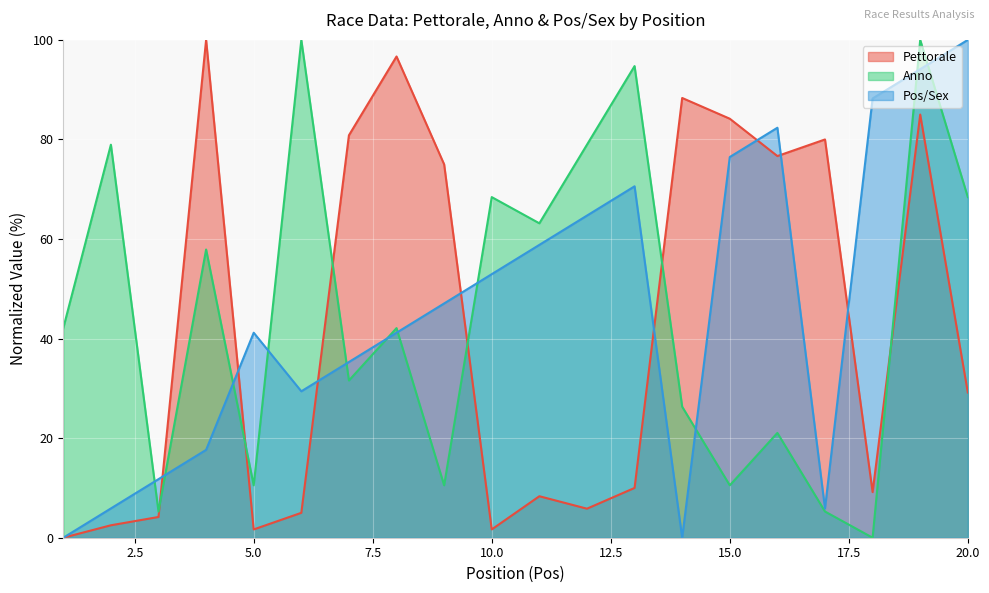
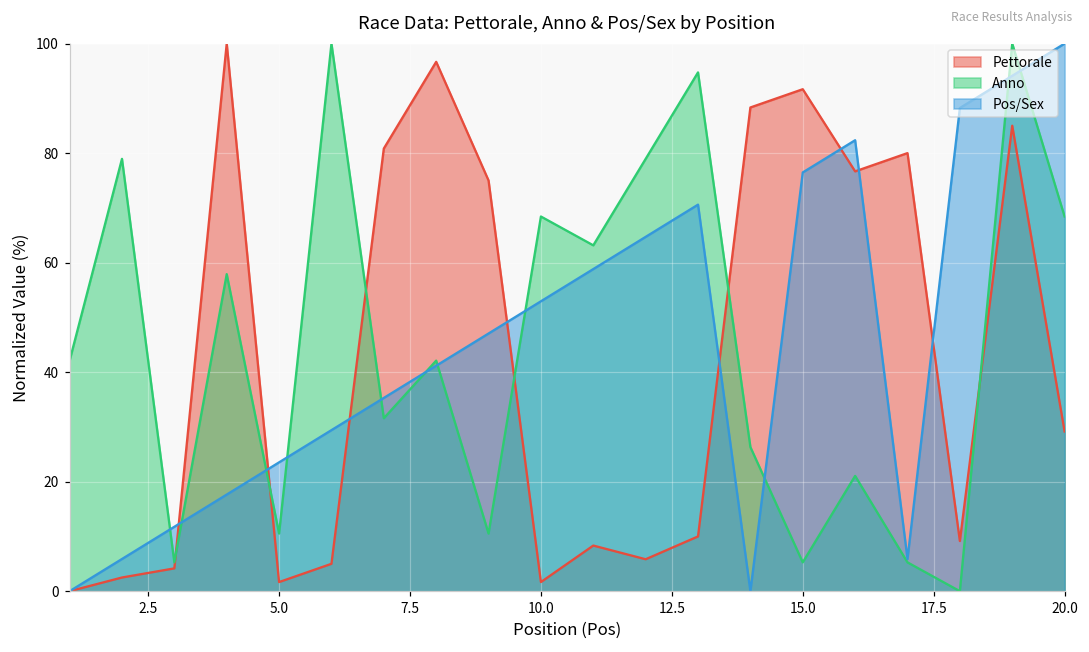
Pos/Sex, 5.0: 41 -> 24
Pettorale, 15.0: 84 -> 92
Anno, 15.0: 11 -> 5
